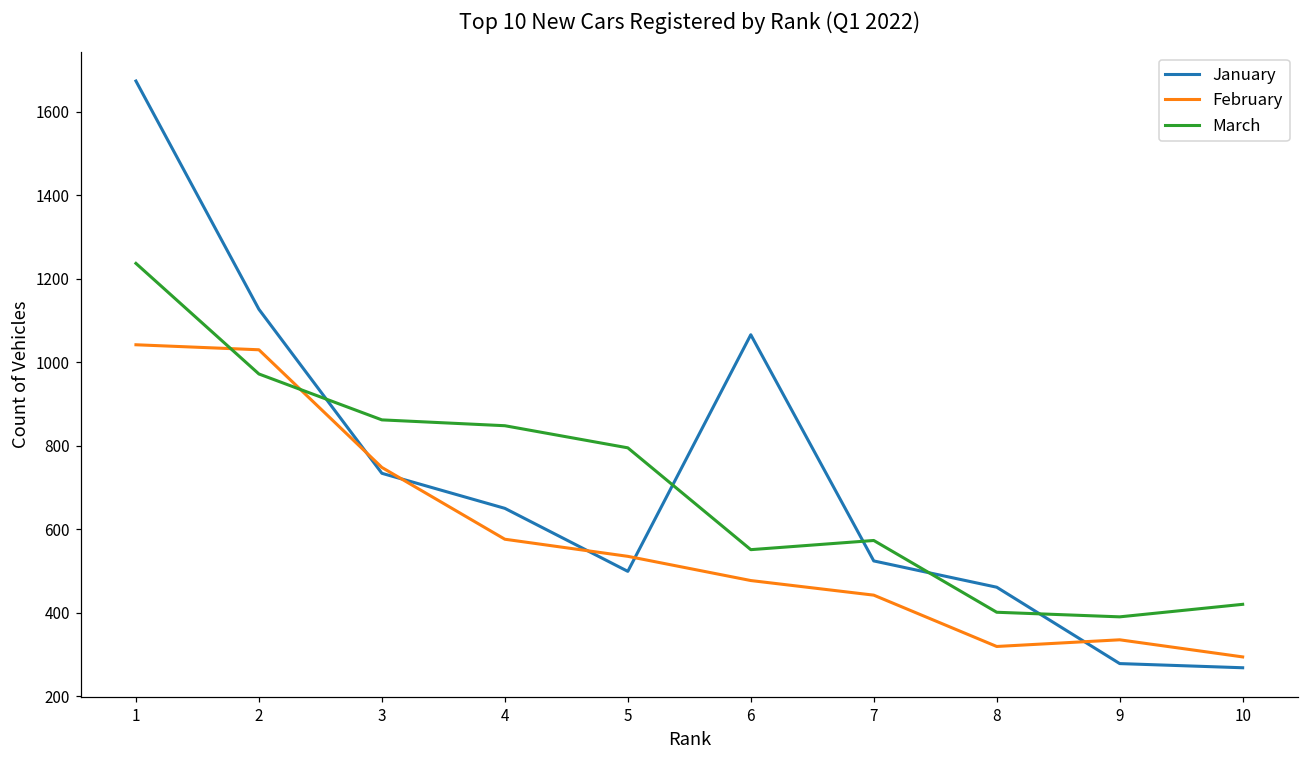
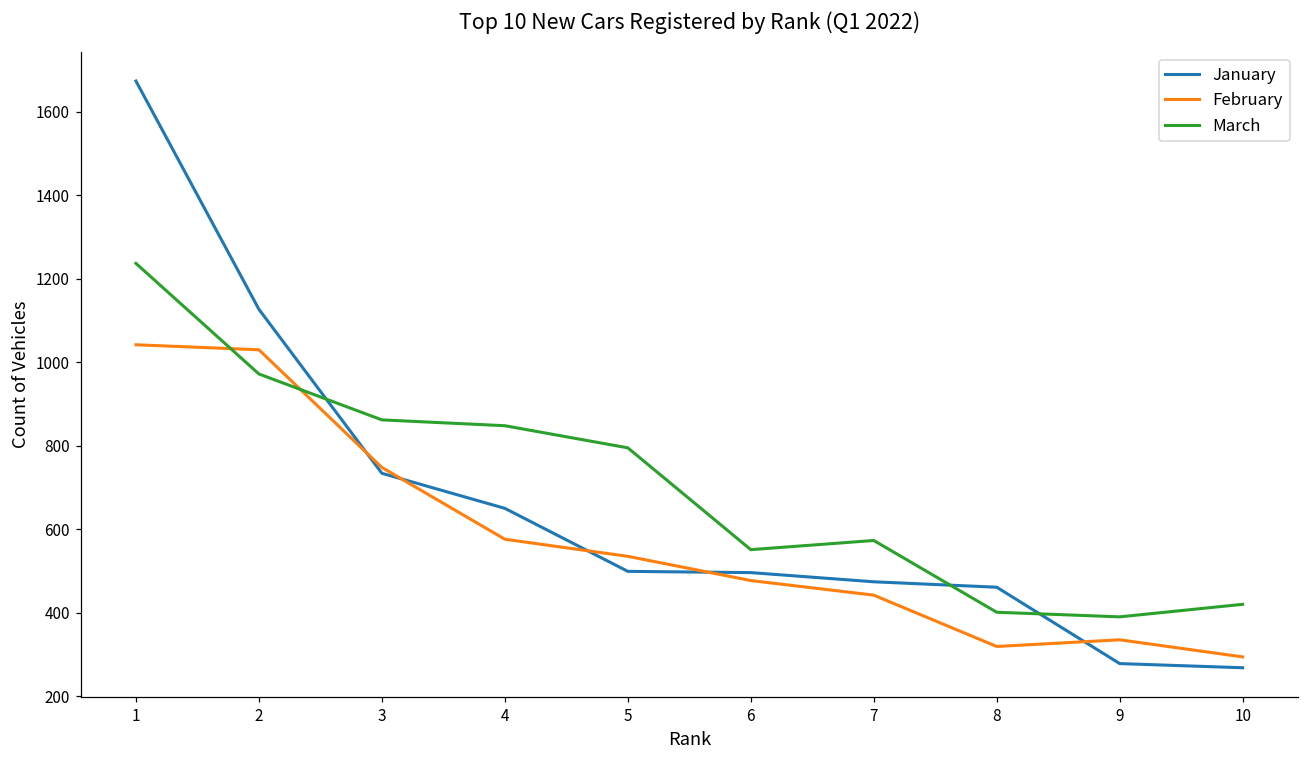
January, 6: 1070 -> 500
January, 7: 520 -> 470
